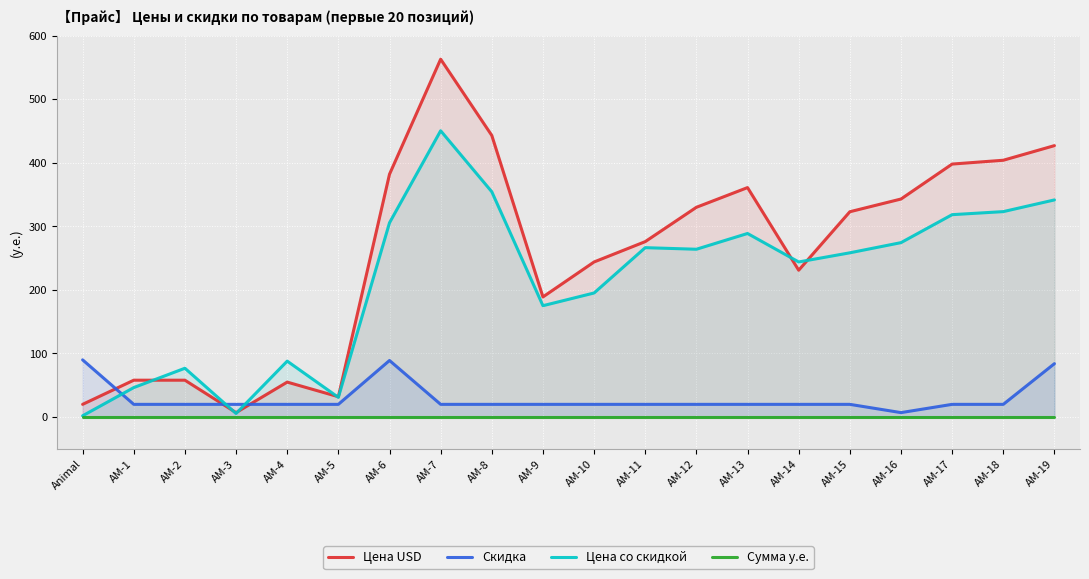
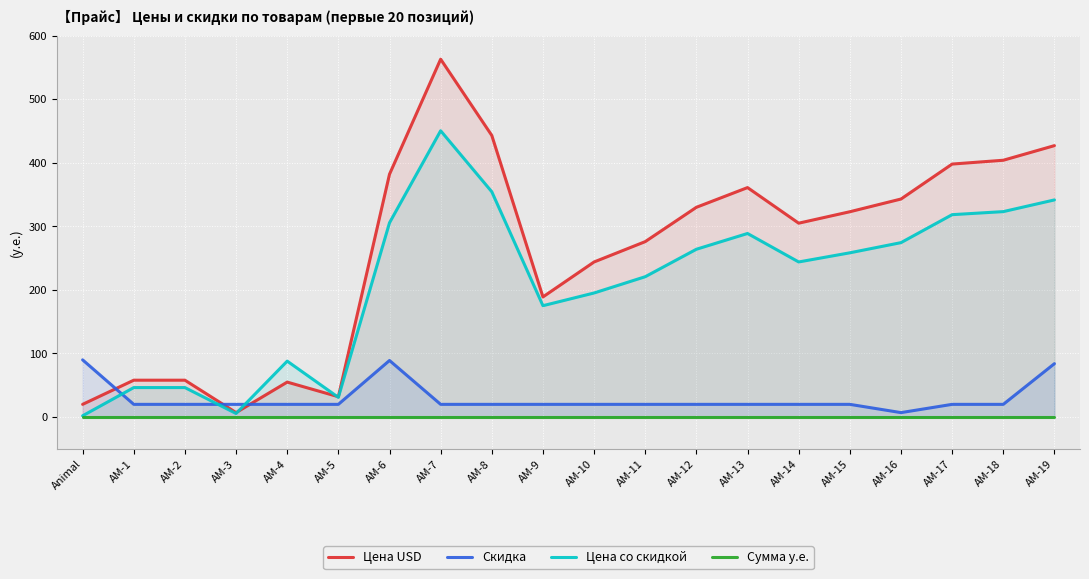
Цена со скидкой, AM-2: 80 -> 50
Цена со скидкой, AM-11: 270 -> 220
Цена USD, AM-14: 230 -> 310
